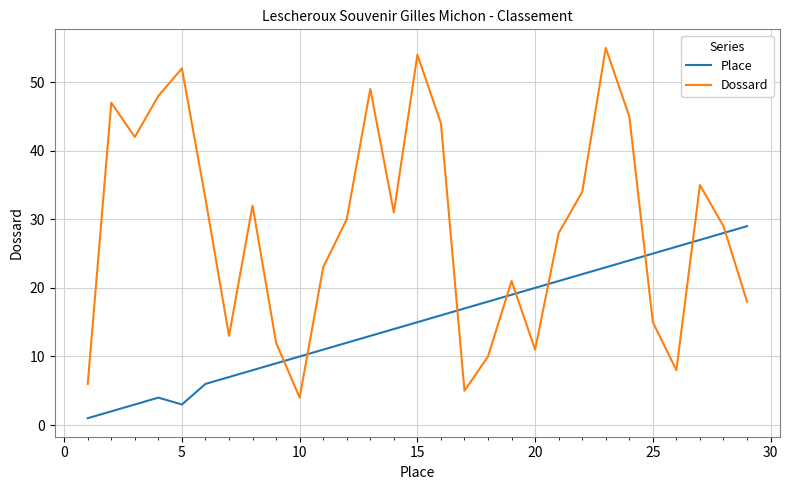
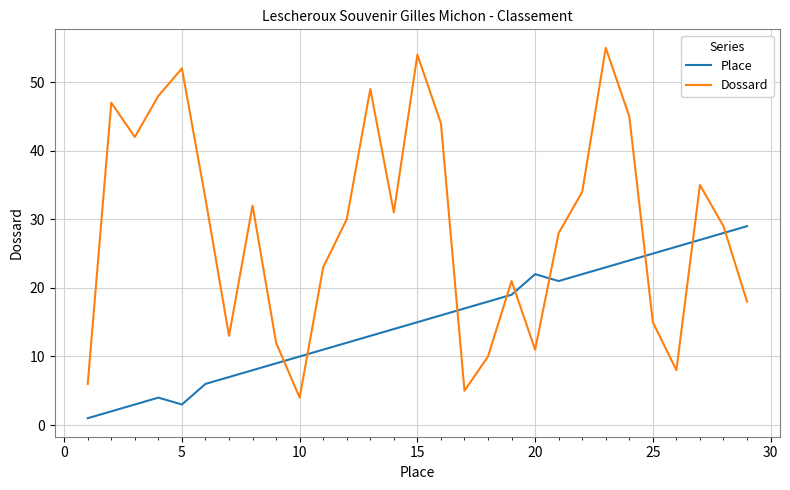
Place, 20: 20 -> 22
